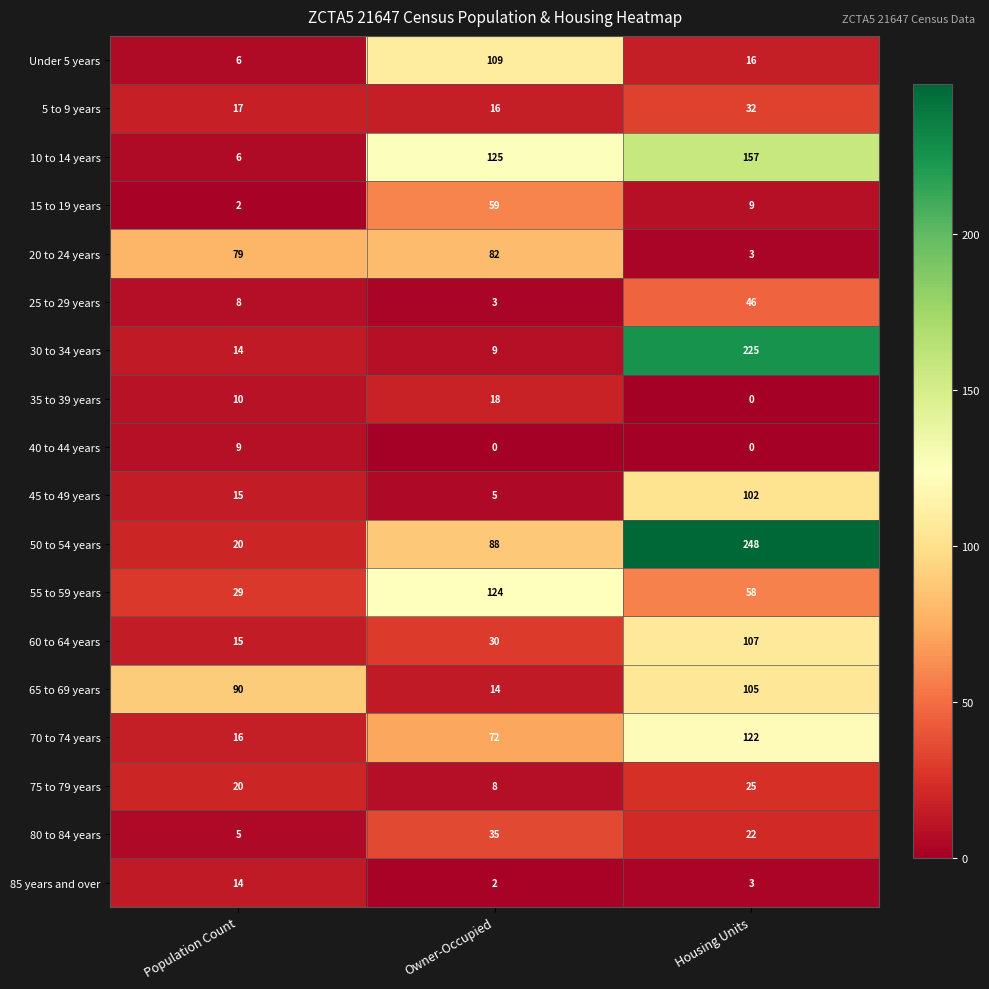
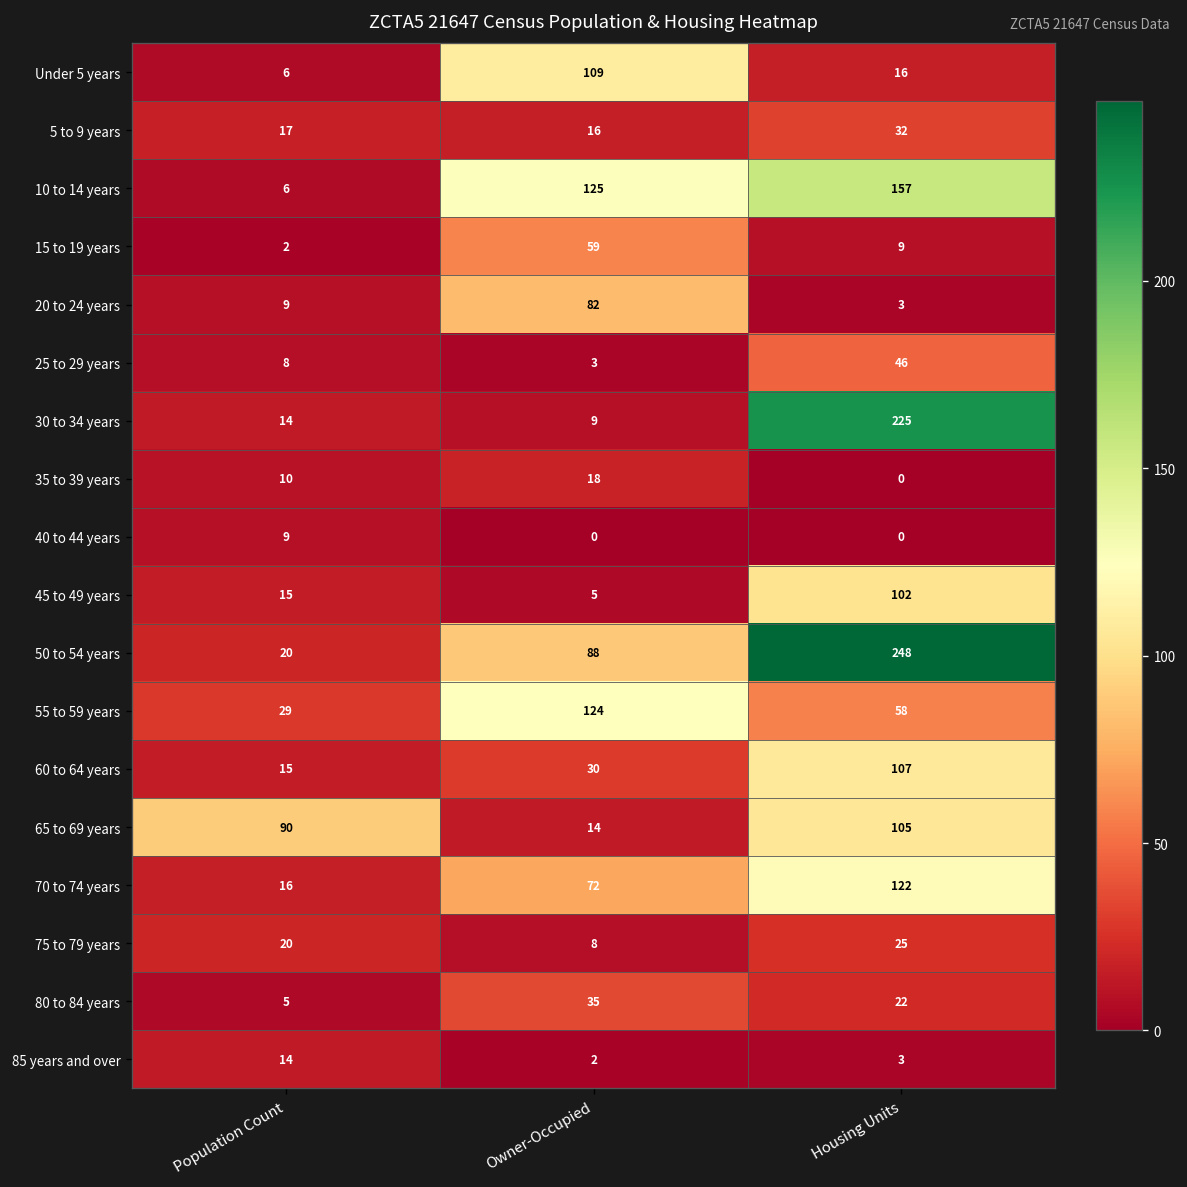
20 to 24 years, Population Count: 79 -> 9
